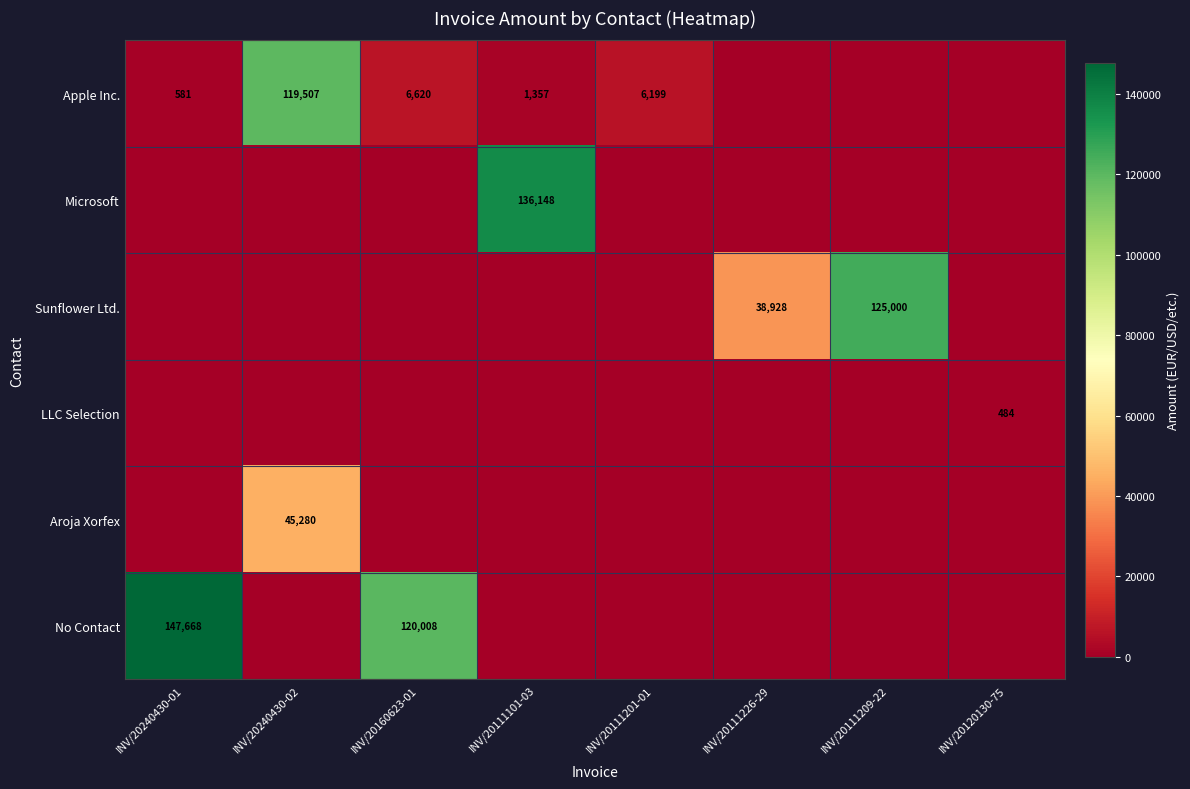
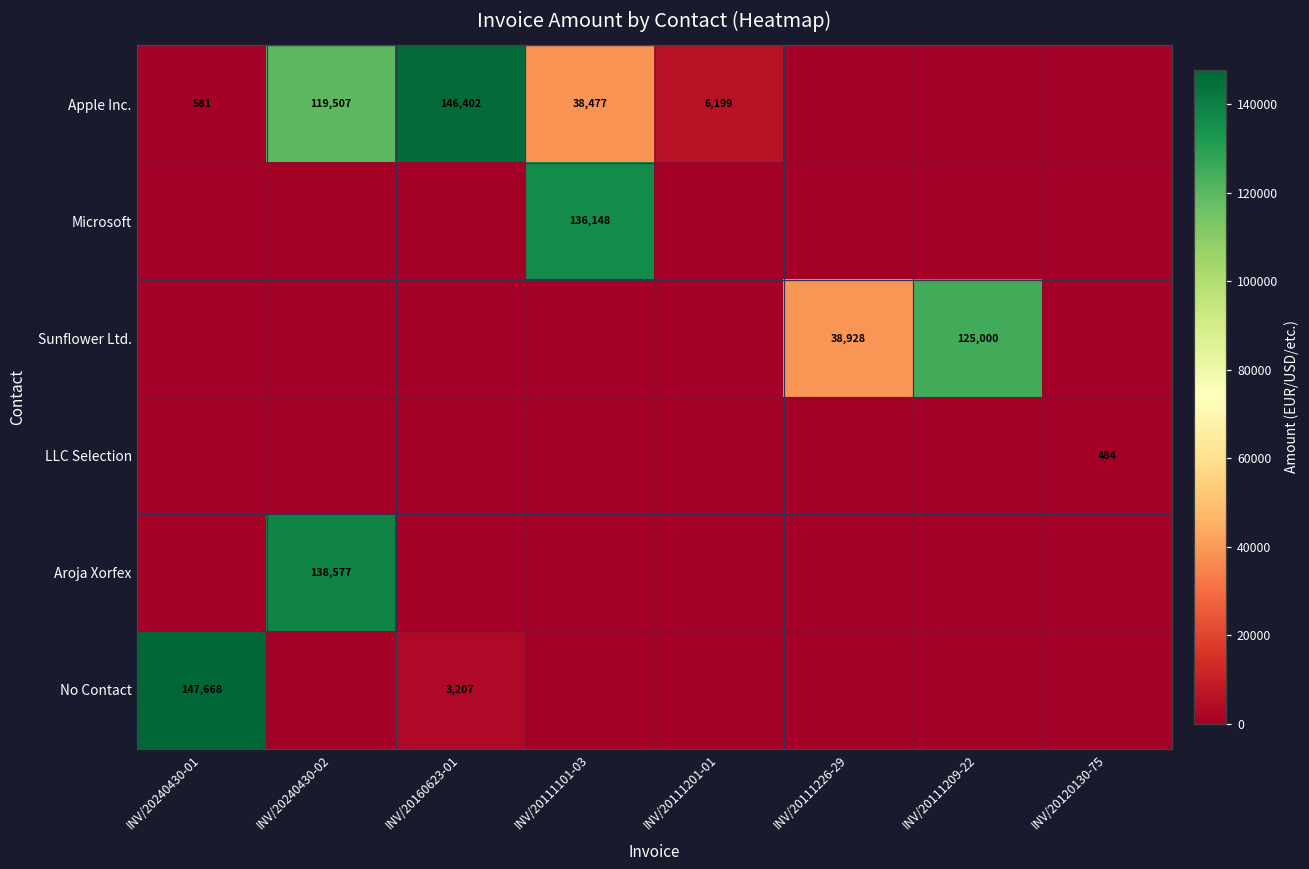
Apple Inc., INV/20160623-01: 6,620 -> 146,402
Apple Inc., INV/20111101-03: 1,357 -> 38,477
Aroja Xorfex, INV/20240430-02: 45,280 -> 138,577
No Contact, INV/20160623-01: 120,008 -> 3,207
